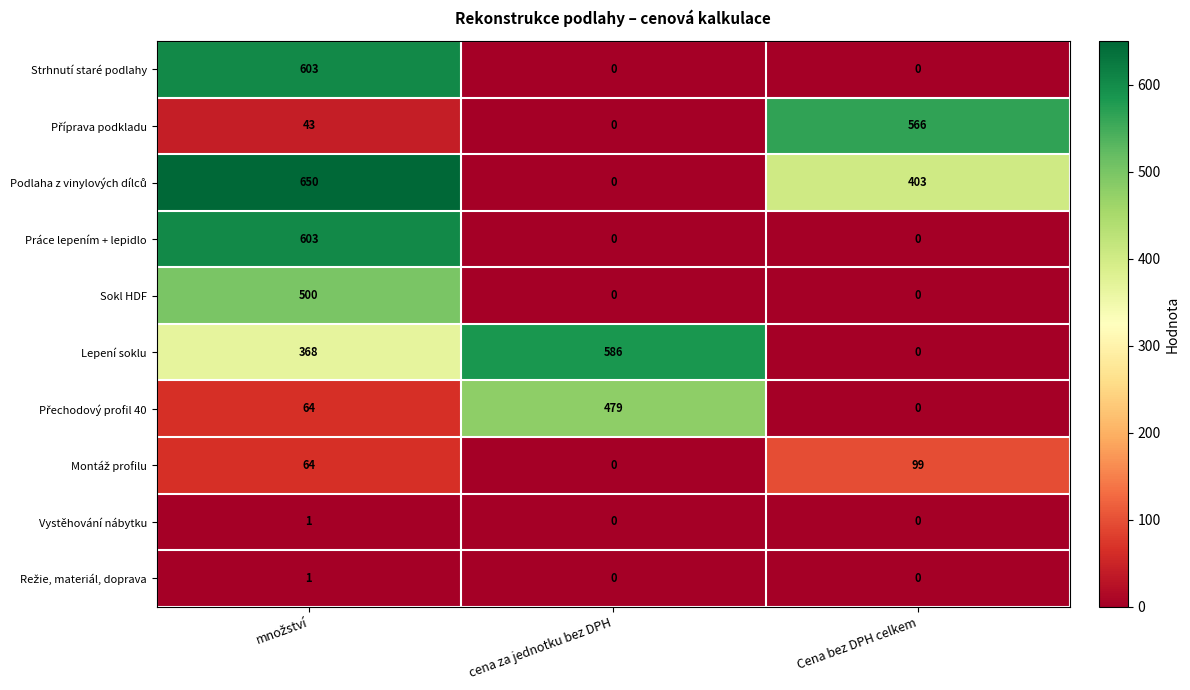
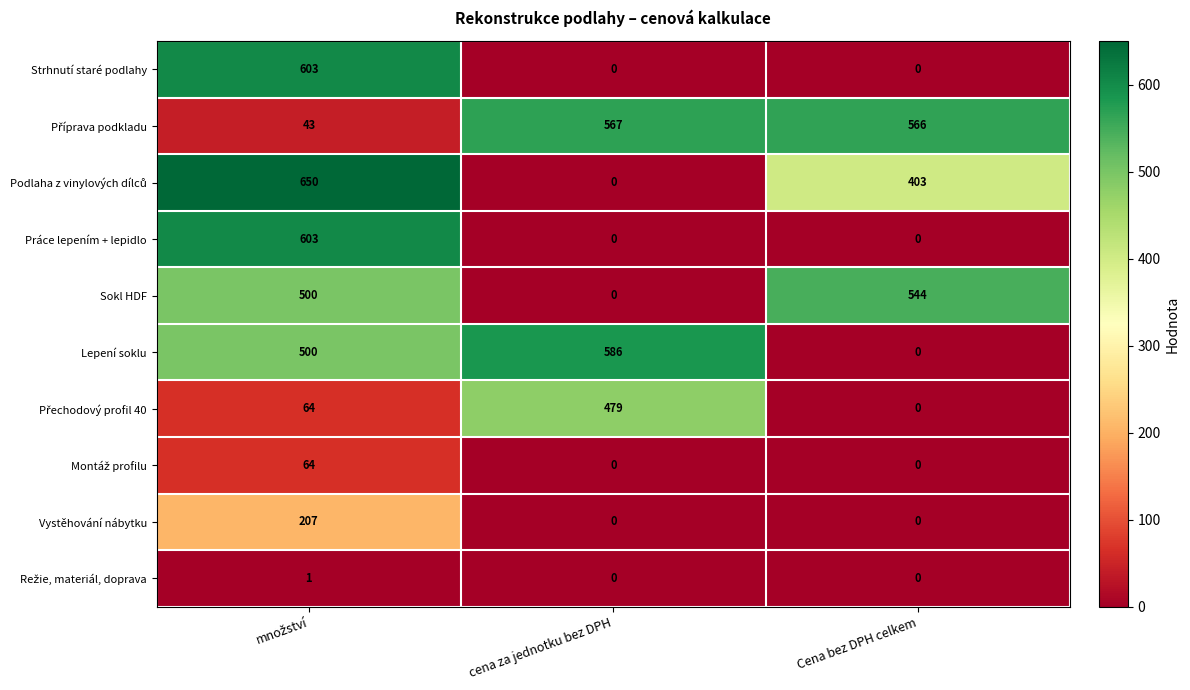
Příprava podkladu, cena za jednotku bez DPH: 0 -> 567
Sokl HDF, Cena bez DPH celkem: 0 -> 544
Lepení soklu, množství: 368 -> 500
Montáž profilu, Cena bez DPH celkem: 99 -> 0
Vystěhování nábytku, množství: 1 -> 207
